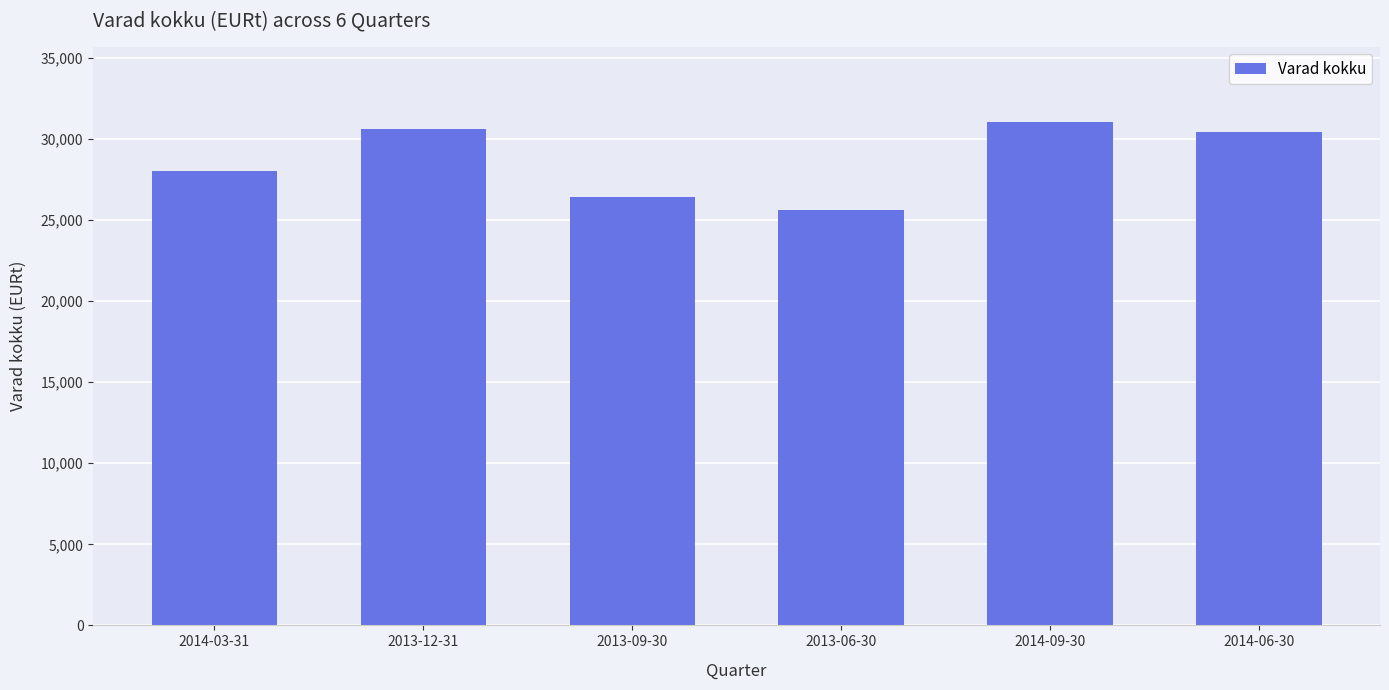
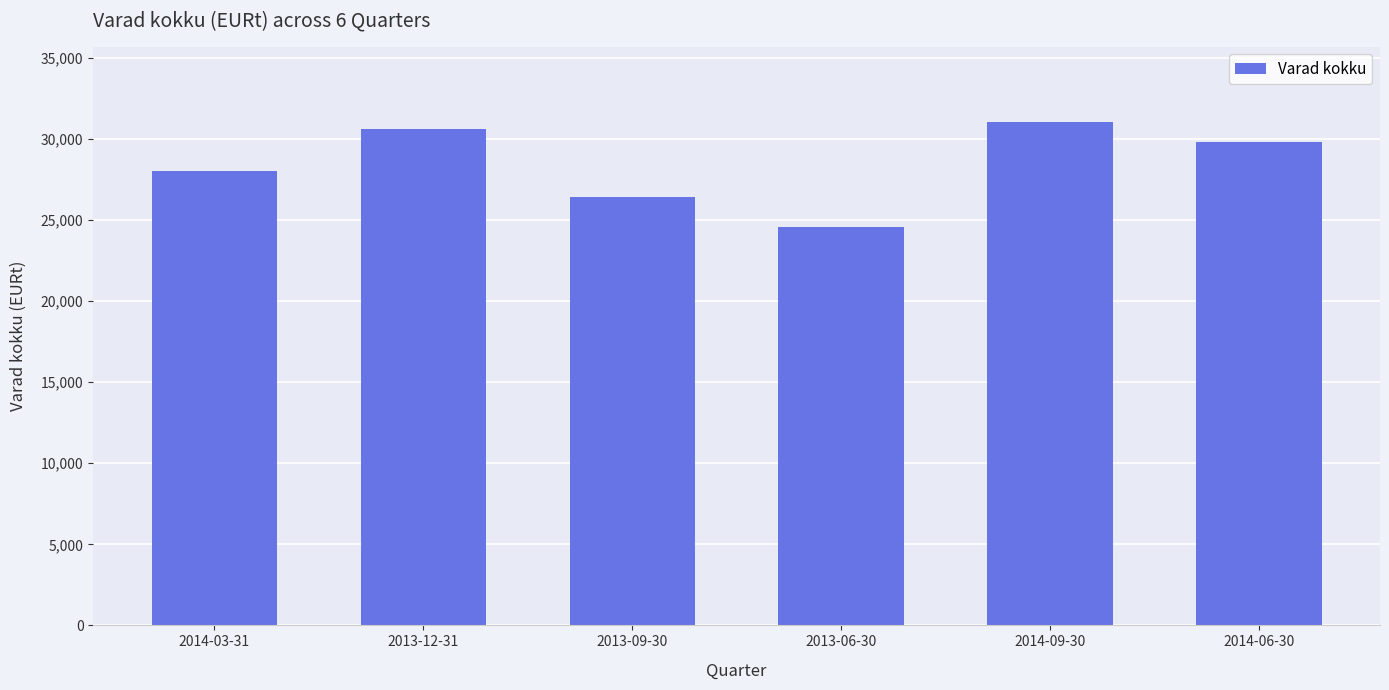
2013-06-30: 25,600 -> 24,600
2014-06-30: 30,400 -> 29,800
